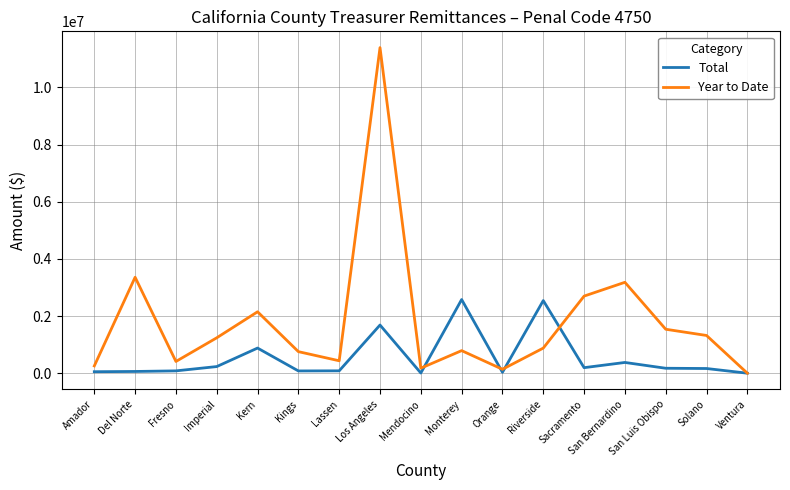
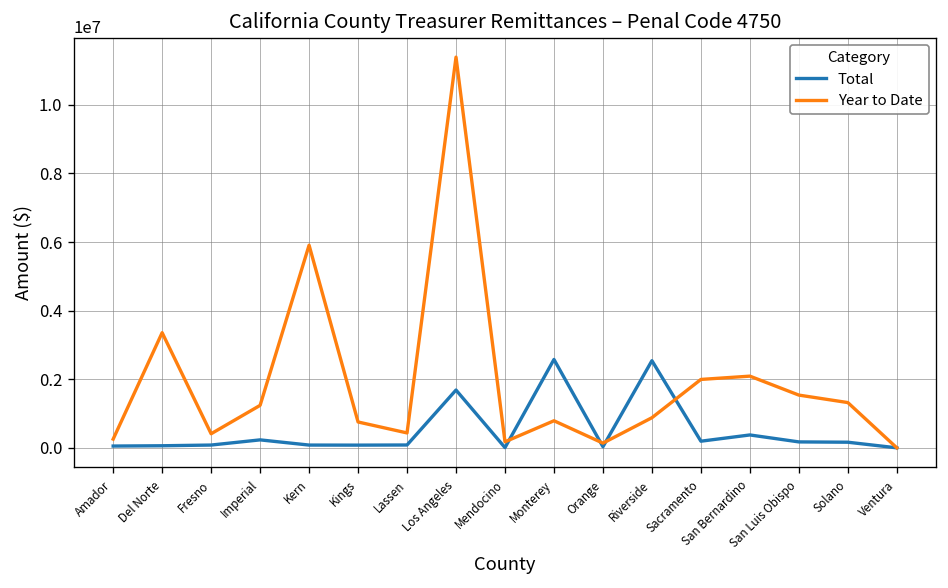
Total, Kern: 900000 -> 100000
Year to Date, Kern: 2100000 -> 5900000
Year to Date, Sacramento: 2700000 -> 2000000
Year to Date, San Bernardino: 3200000 -> 2100000
